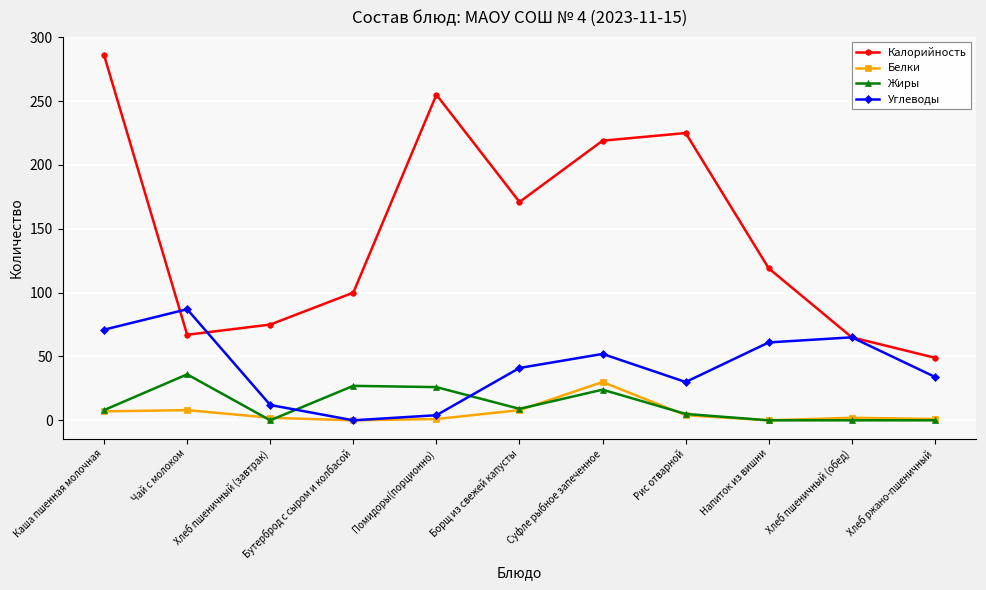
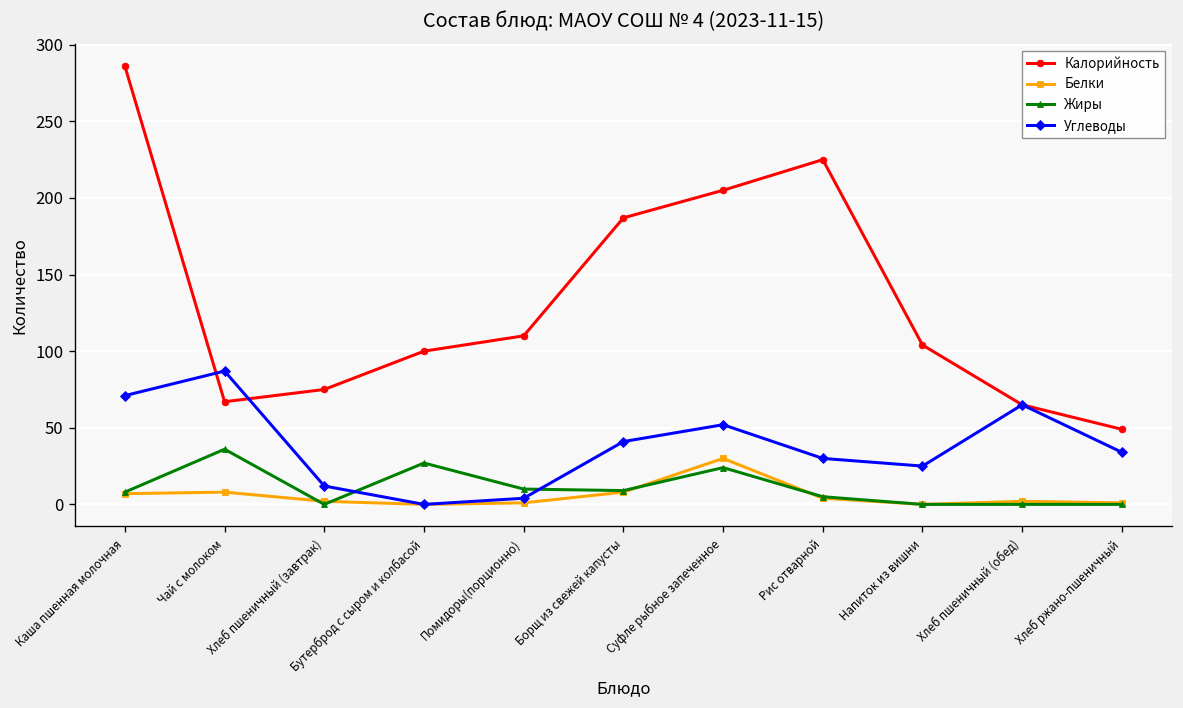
Калорийность, Помидоры(порционно): 255 -> 110
Жиры, Помидоры(порционно): 26 -> 10
Калорийность, Борщ из свежей капусты: 171 -> 187
Калорийность, Суфле рыбное запеченное: 219 -> 205
Калорийность, Напиток из вишни: 119 -> 104
Углеводы, Напиток из вишни: 61 -> 25
